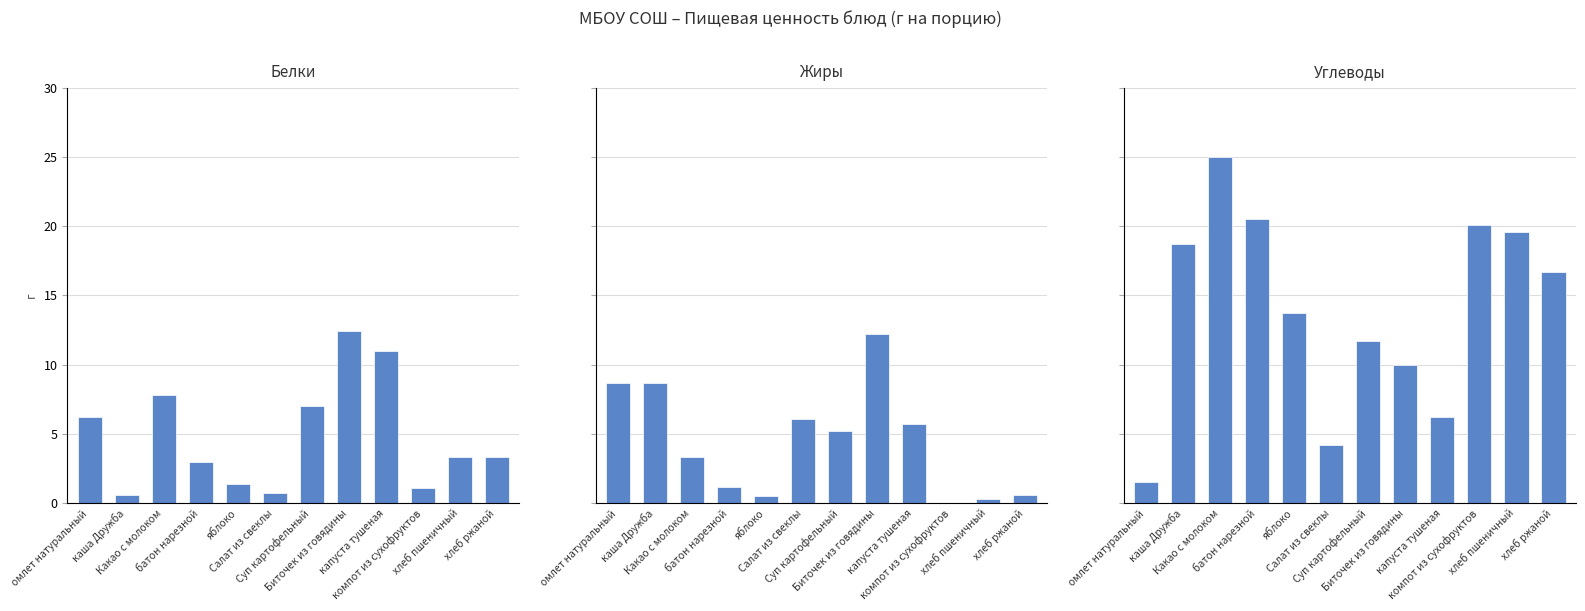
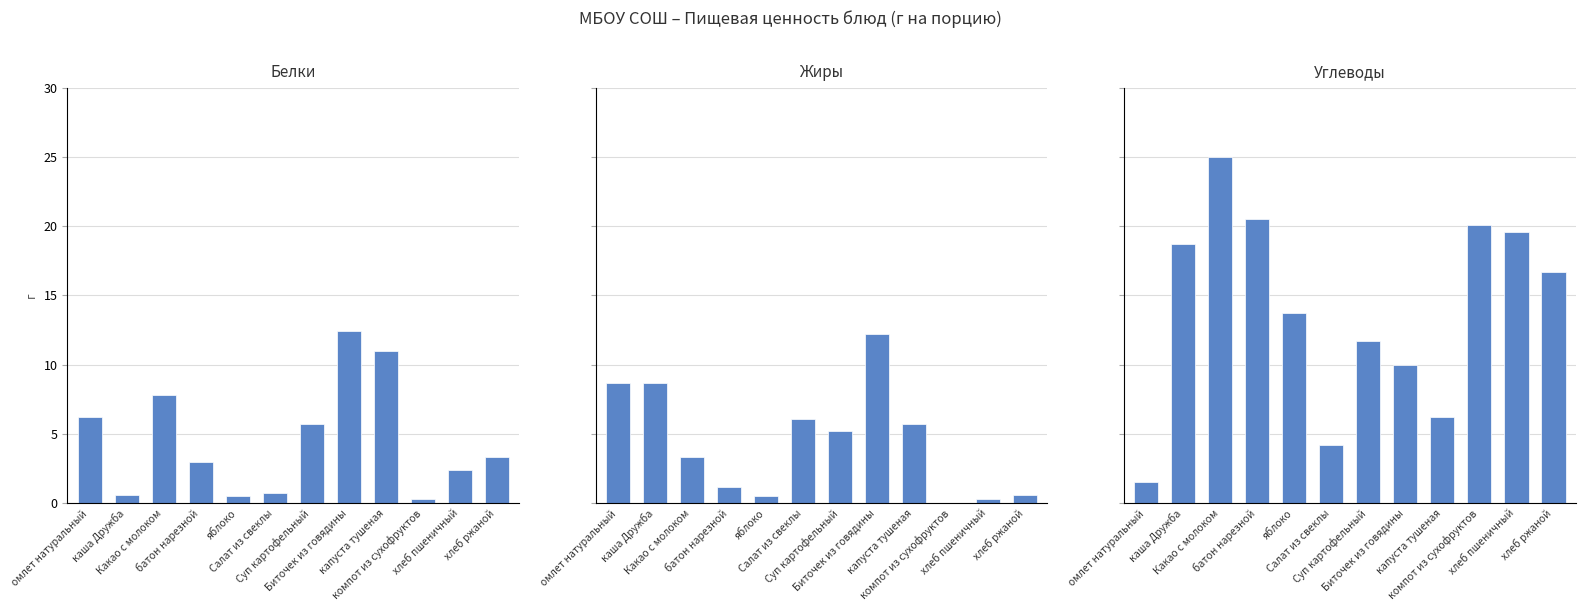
Белки, яблоко: 1.4 -> 0.5
Белки, Суп картофельный: 7.0 -> 5.7
Белки, компот из сухофруктов: 1.1 -> 0.3
Белки, хлеб пшеничный: 3.3 -> 2.4
